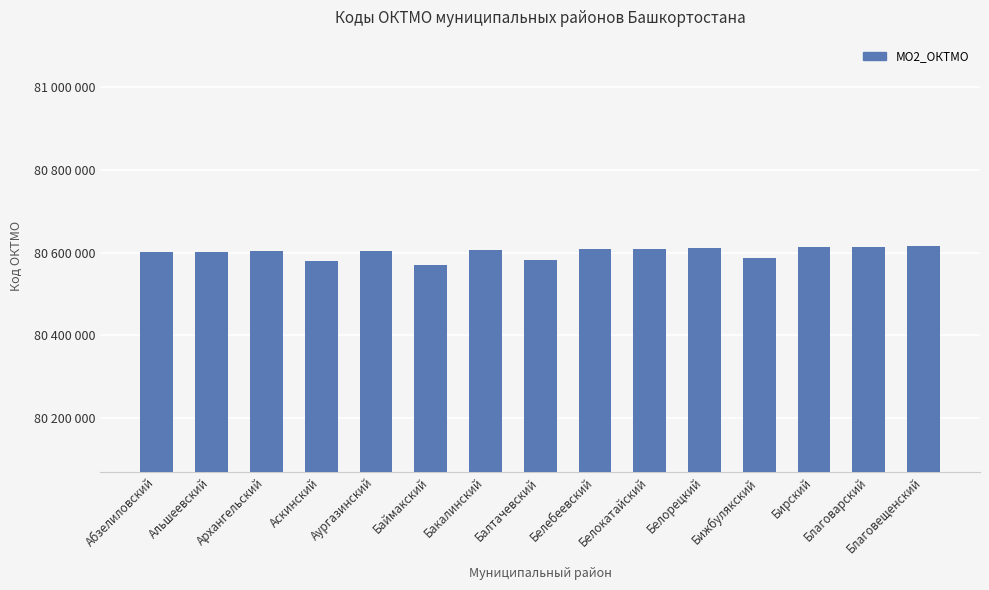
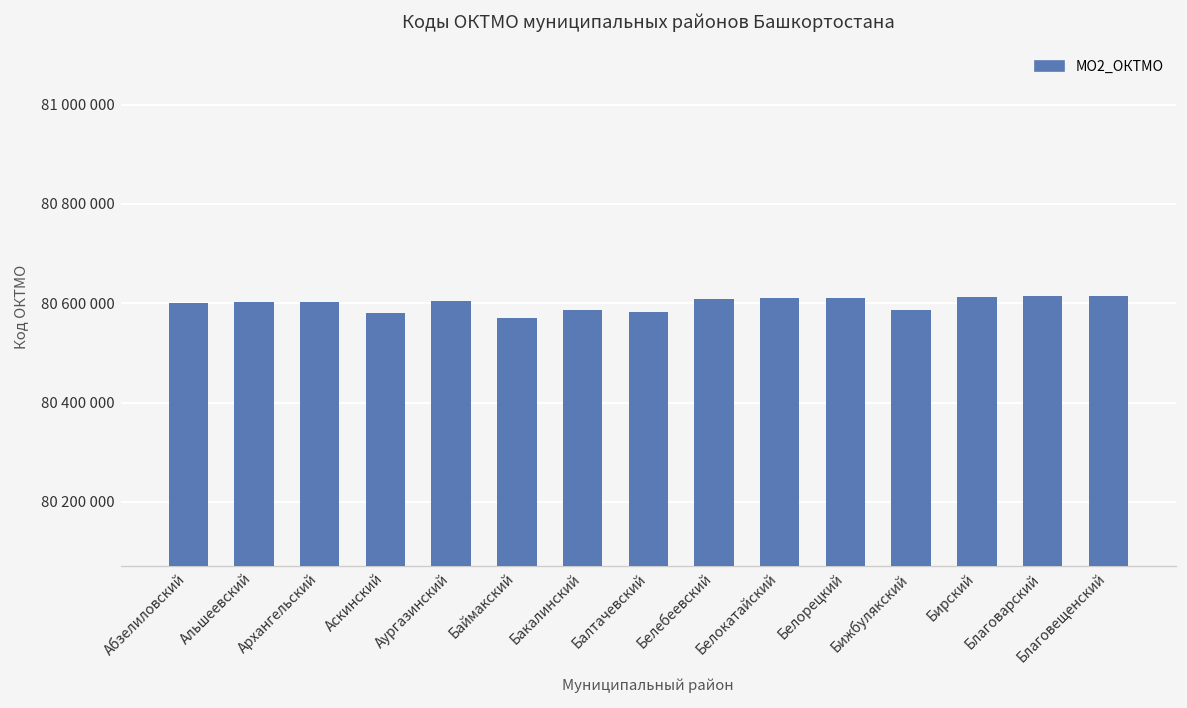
Бакалинский: 80610000 -> 80590000
